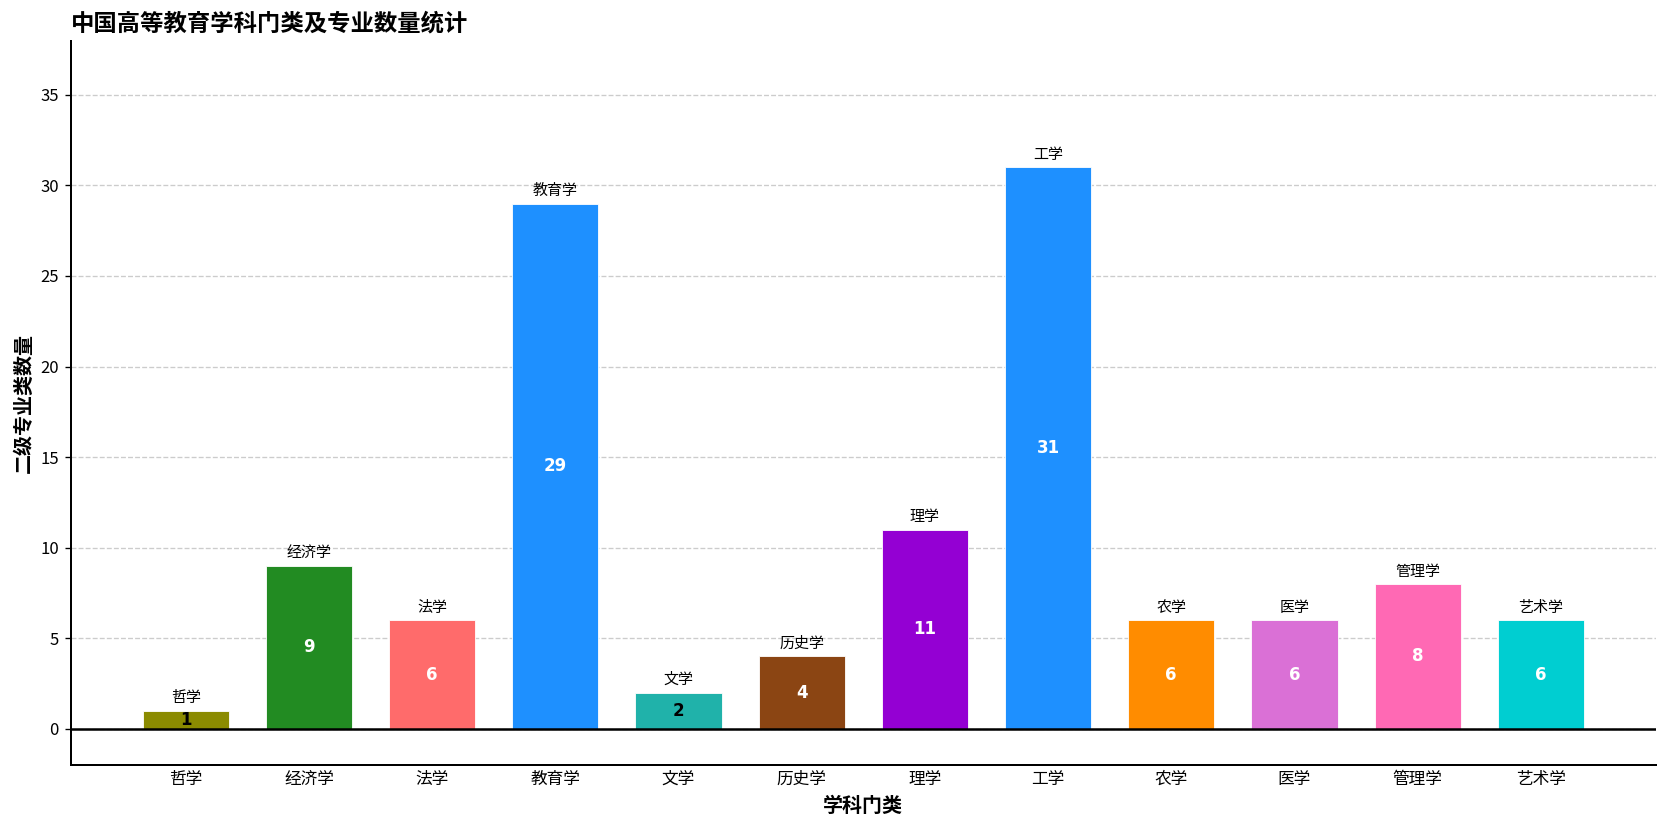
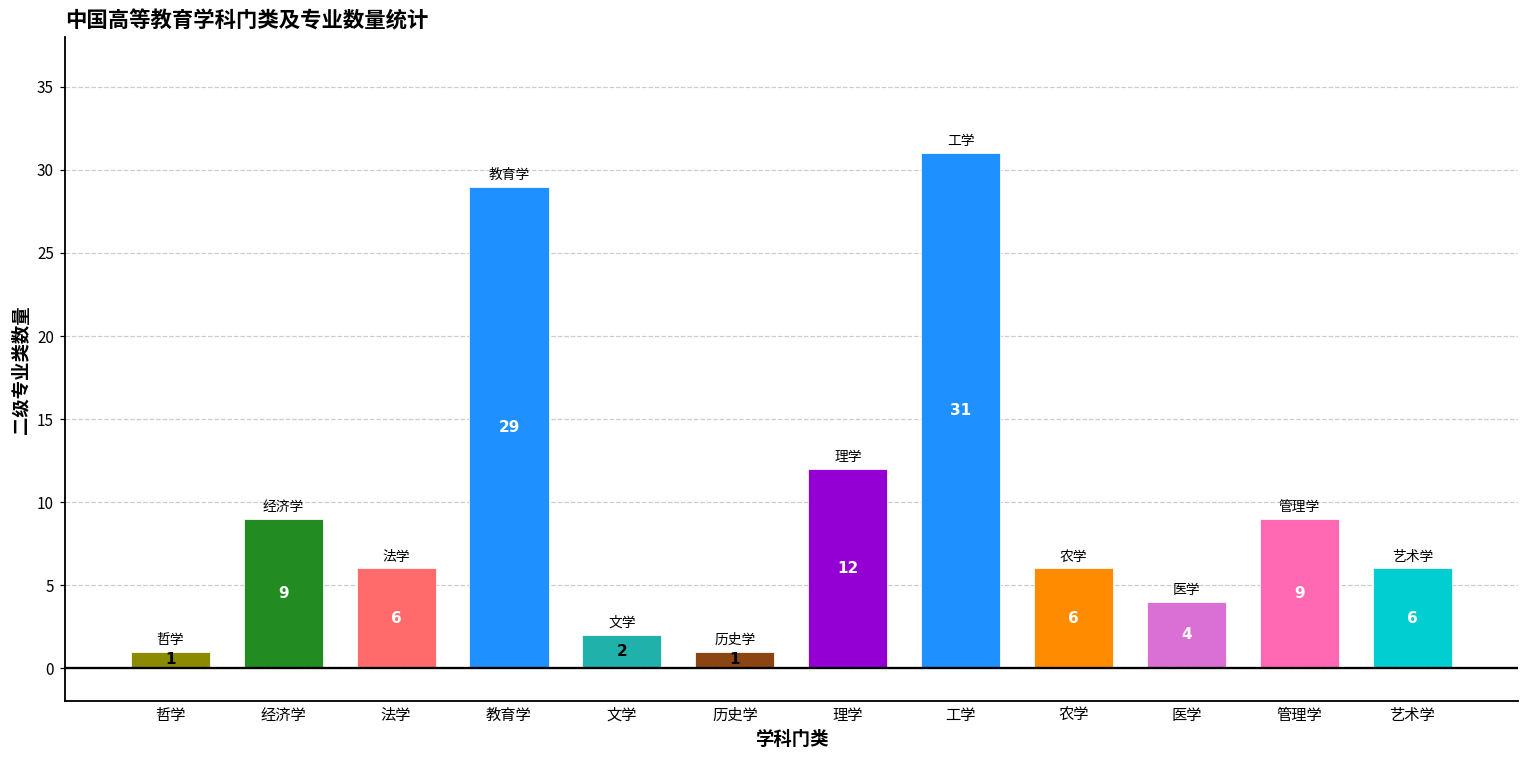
历史学: 4 -> 1
理学: 11 -> 12
医学: 6 -> 4
管理学: 8 -> 9
